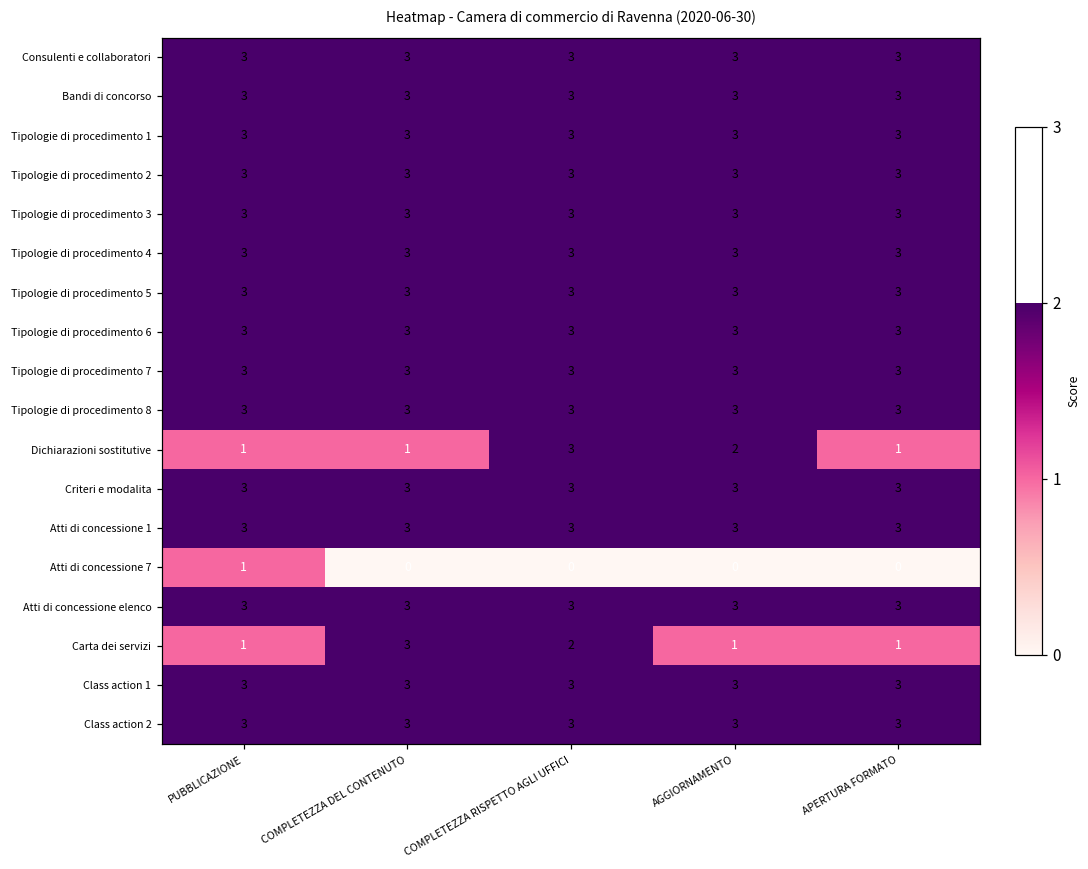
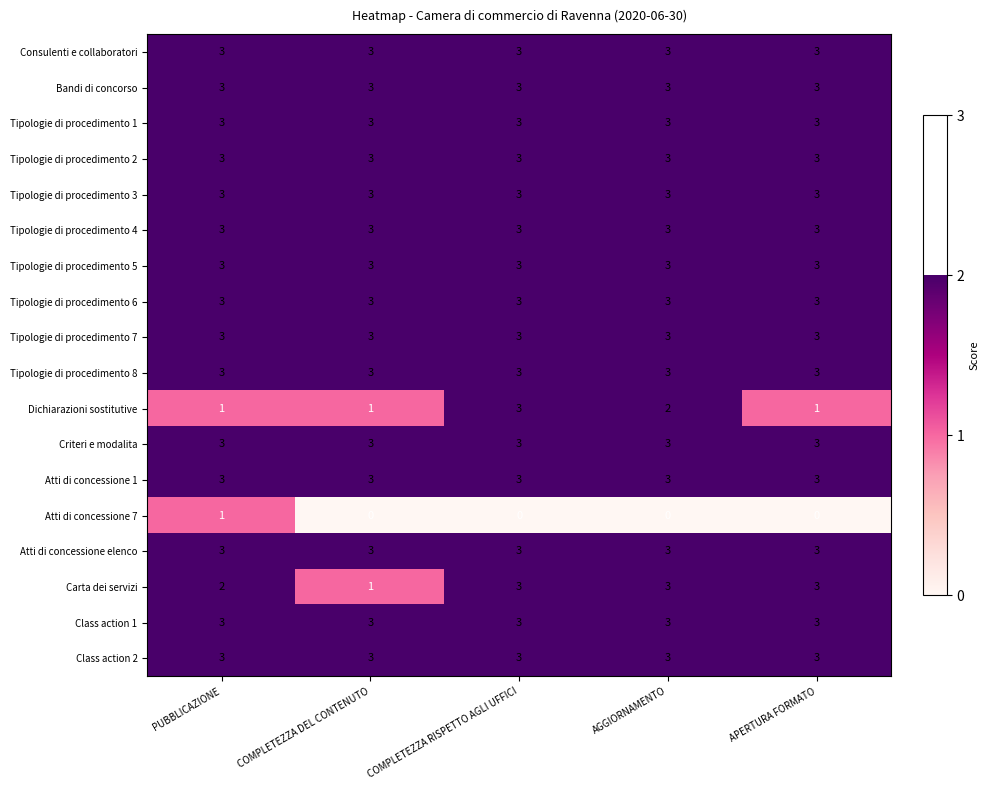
Carta dei servizi, PUBBLICAZIONE: 1 -> 2
Carta dei servizi, COMPLETEZZA DEL CONTENUTO: 3 -> 1
Carta dei servizi, COMPLETEZZA RISPETTO AGLI UFFICI: 2 -> 3
Carta dei servizi, AGGIORNAMENTO: 1 -> 3
Carta dei servizi, APERTURA FORMATO: 1 -> 3
